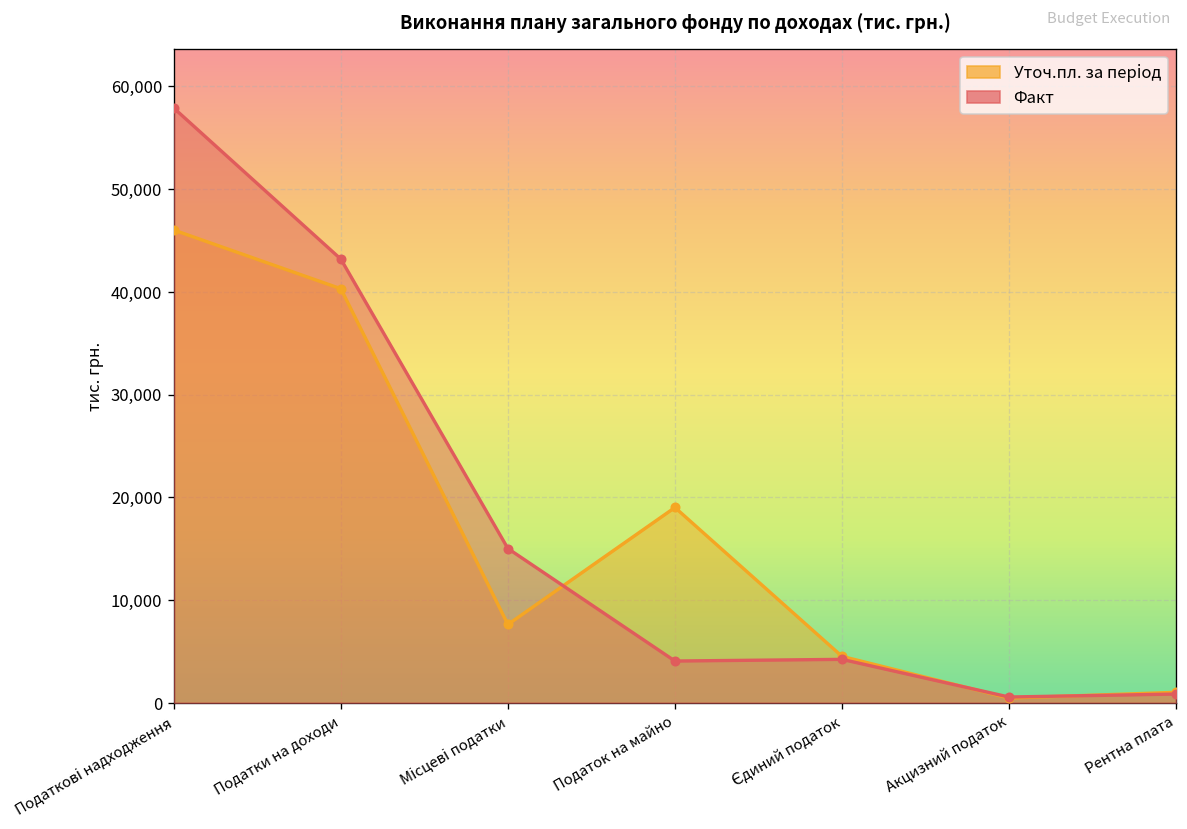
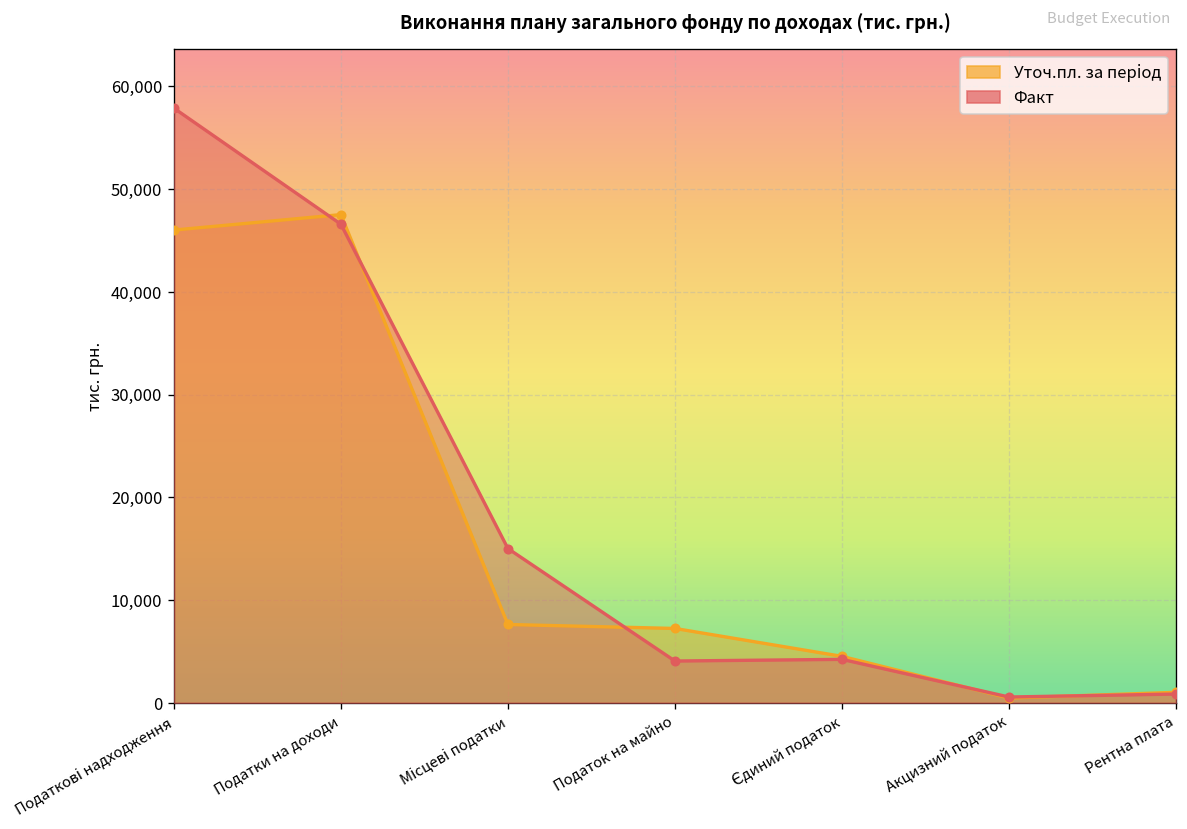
Уточ.пл. за період, Податки на доходи: 40,000 -> 48,000
Факт, Податки на доходи: 43,000 -> 47,000
Уточ.пл. за період, Податок на майно: 19,000 -> 7,000
